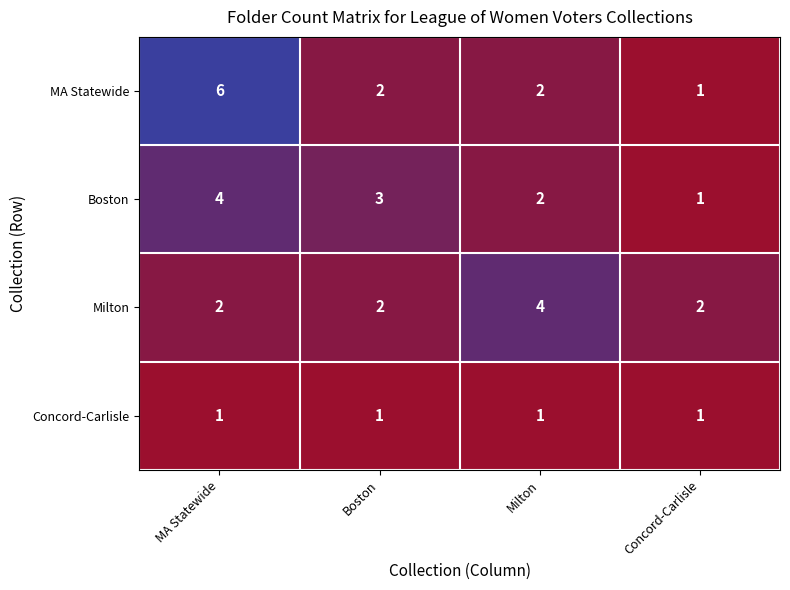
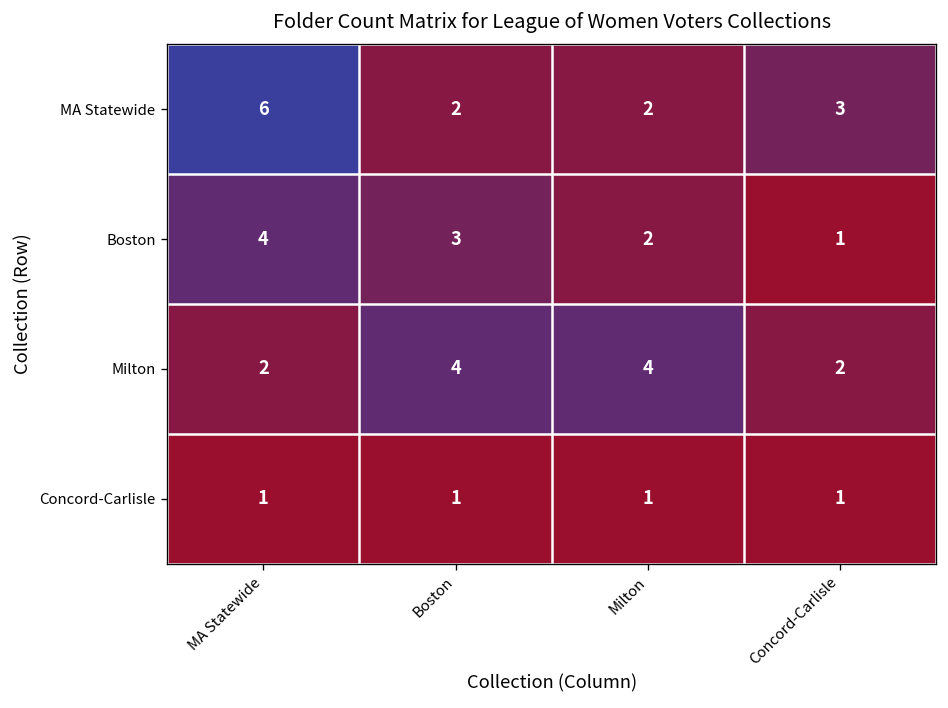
MA Statewide, Concord-Carlisle: 1 -> 3
Milton, Boston: 2 -> 4
